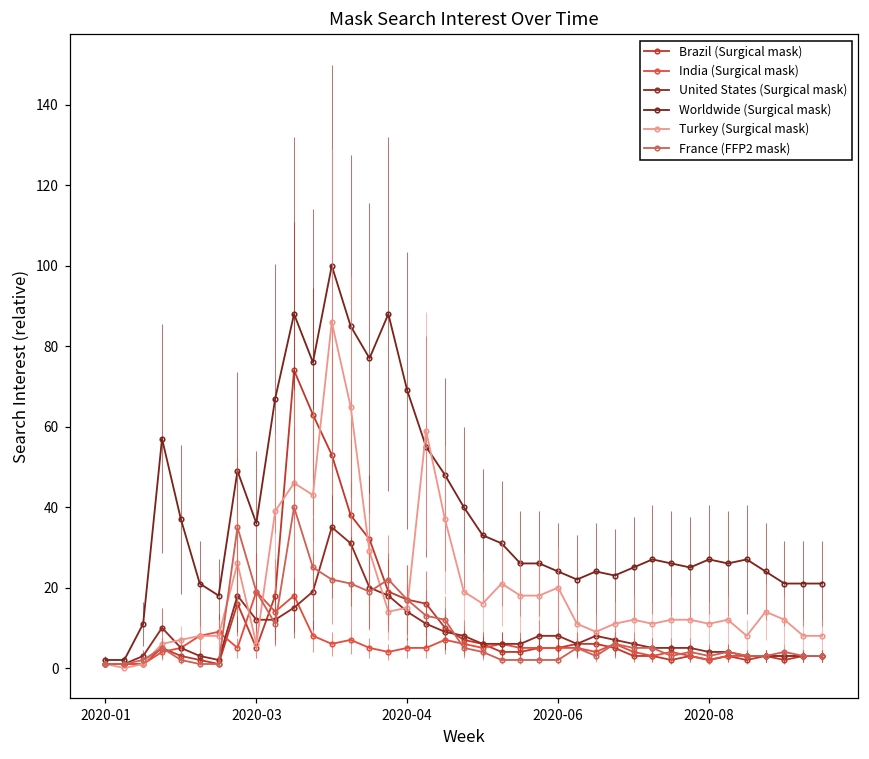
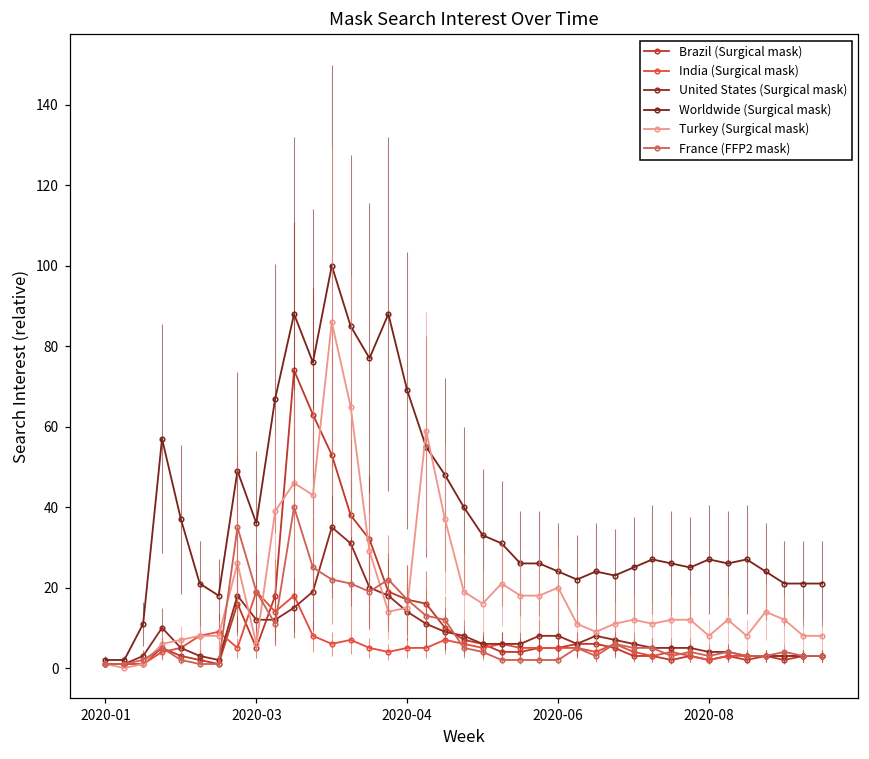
Turkey (Surgical mask), 2020-08: 11 -> 8
